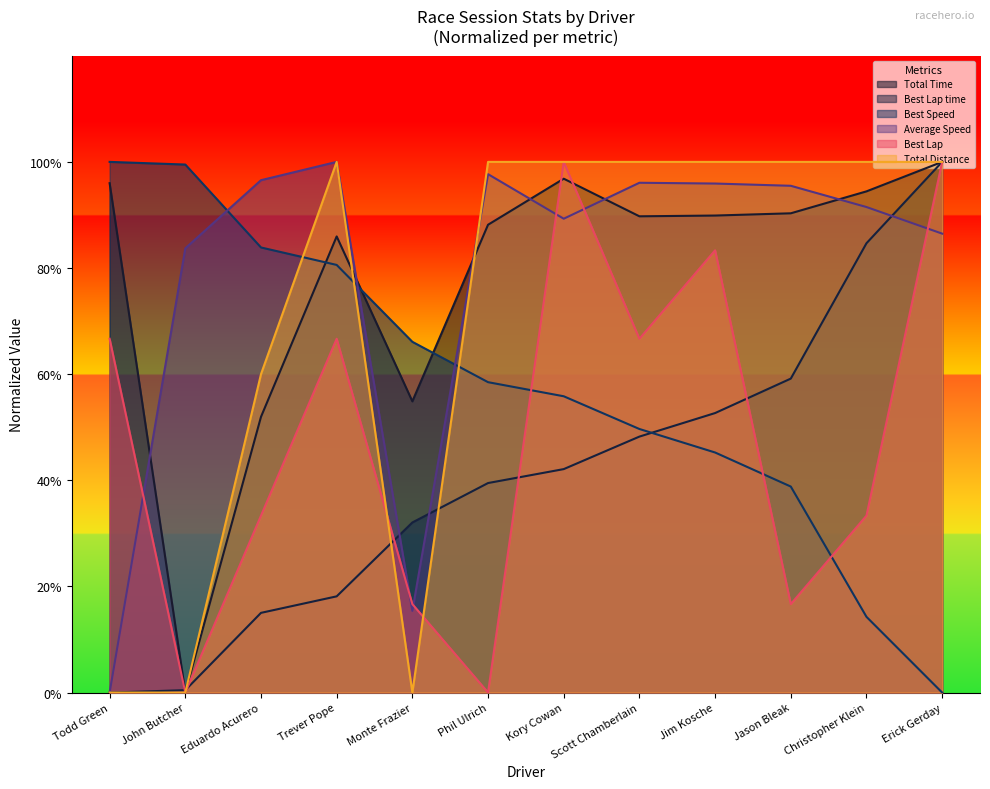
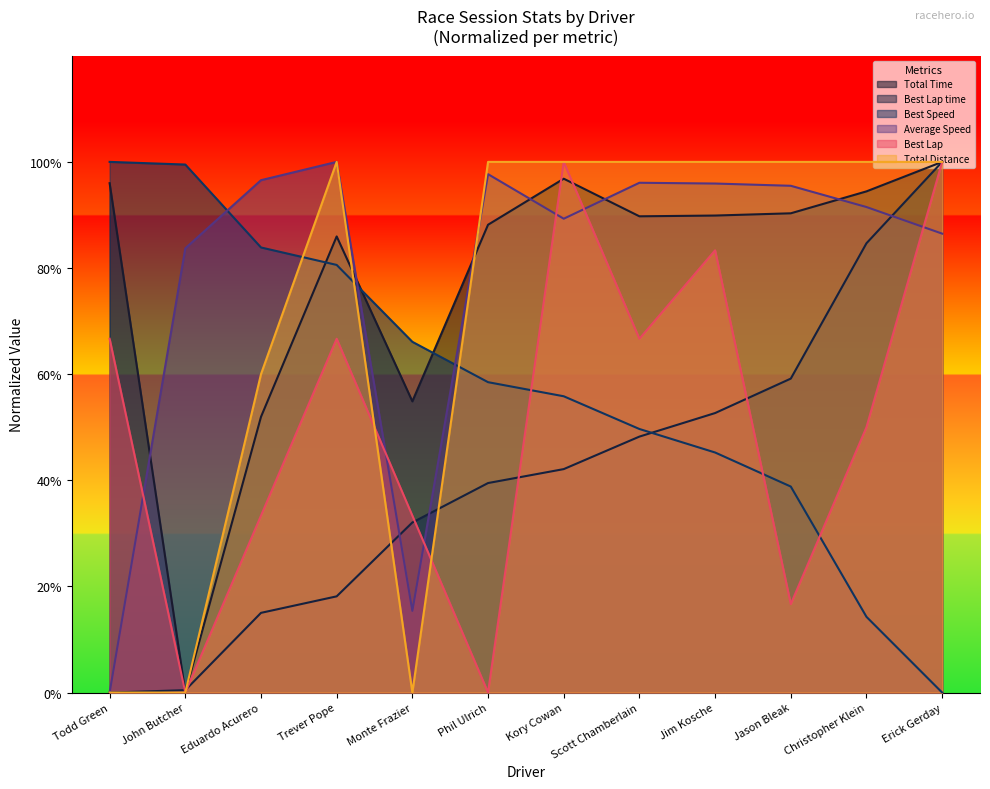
Best Lap, Monte Frazier: 17% -> 33%
Best Lap, Christopher Klein: 33% -> 50%
